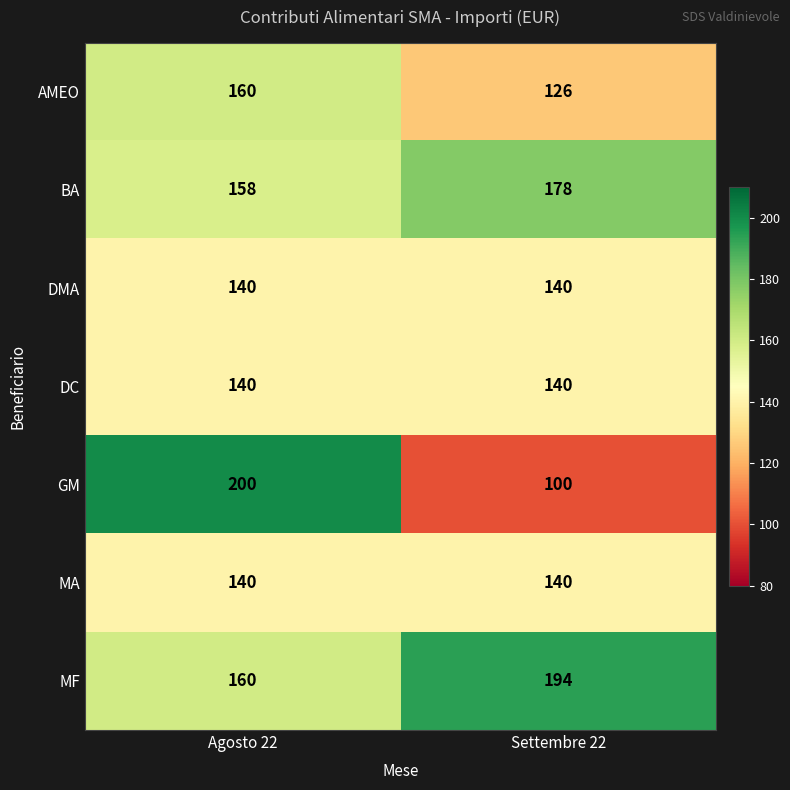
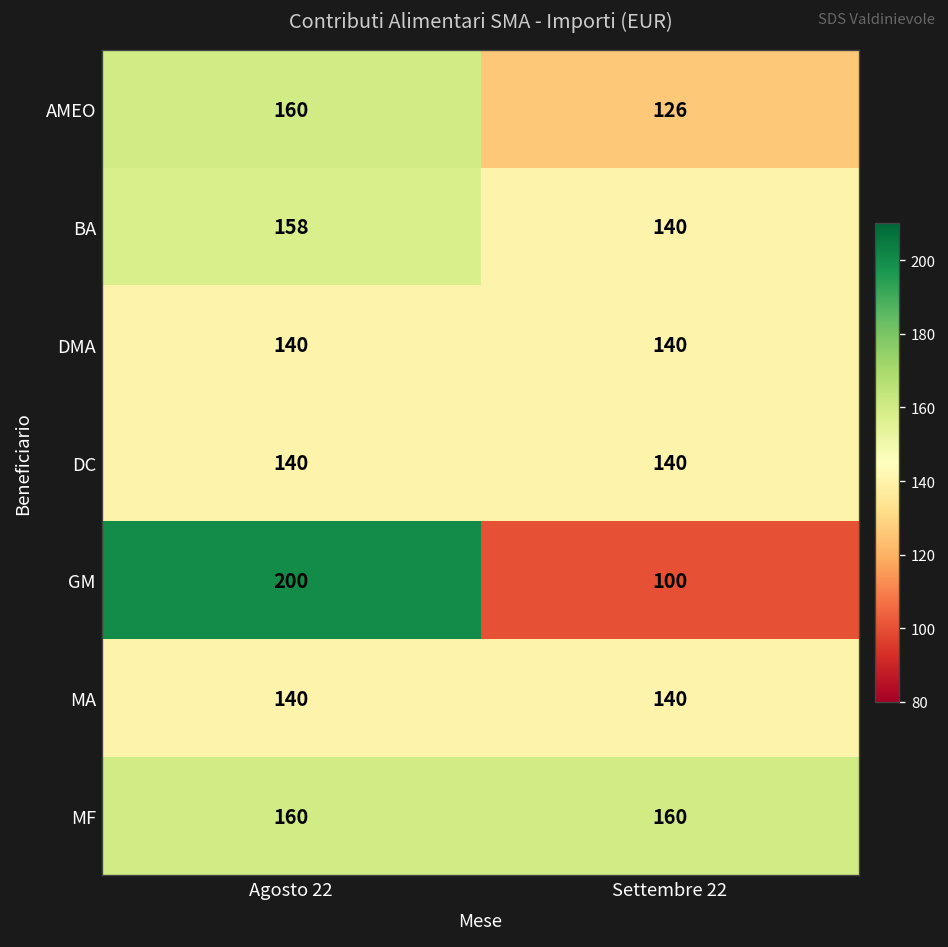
BA, Settembre 22: 178 -> 140
MF, Settembre 22: 194 -> 160
